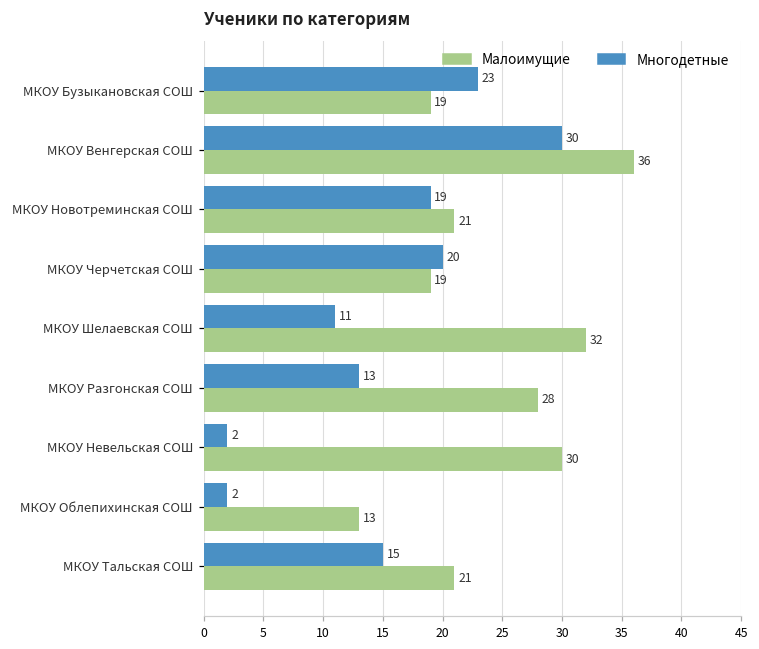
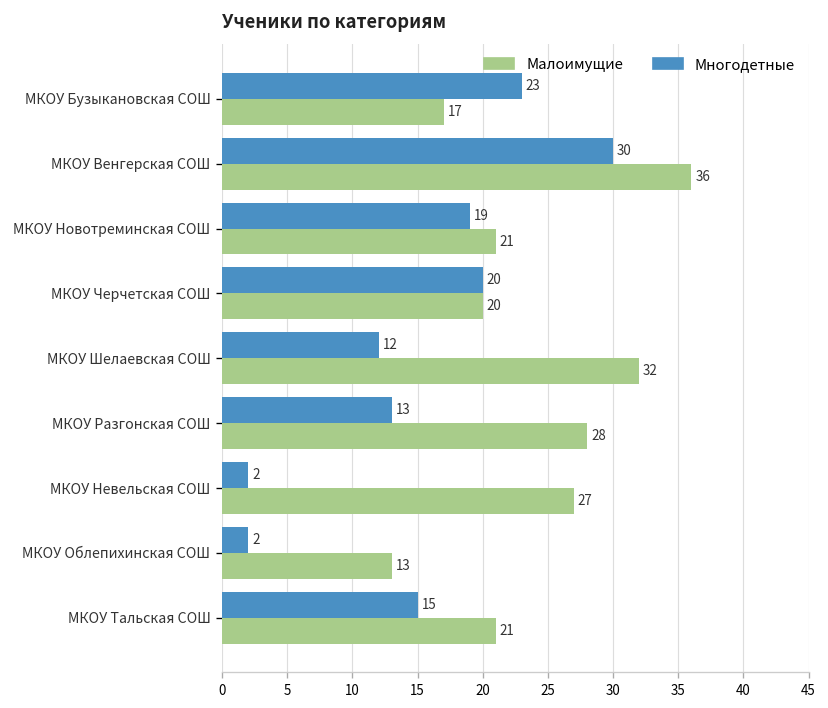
Малоимущие, МКОУ Бузыкановская СОШ: 19 -> 17
Малоимущие, МКОУ Черчетская СОШ: 19 -> 20
Многодетные, МКОУ Шелаевская СОШ: 11 -> 12
Малоимущие, МКОУ Невельская СОШ: 30 -> 27
